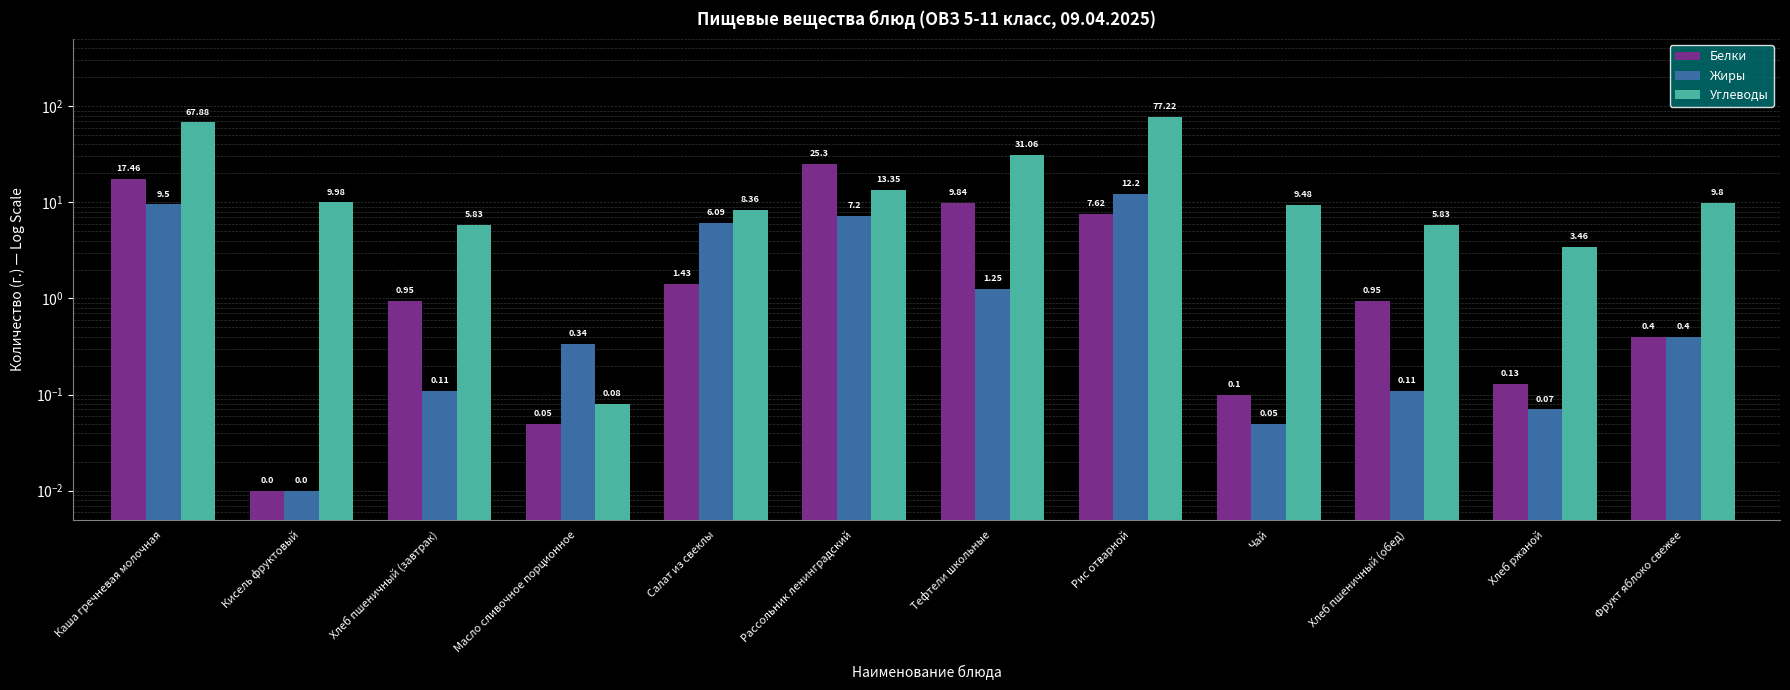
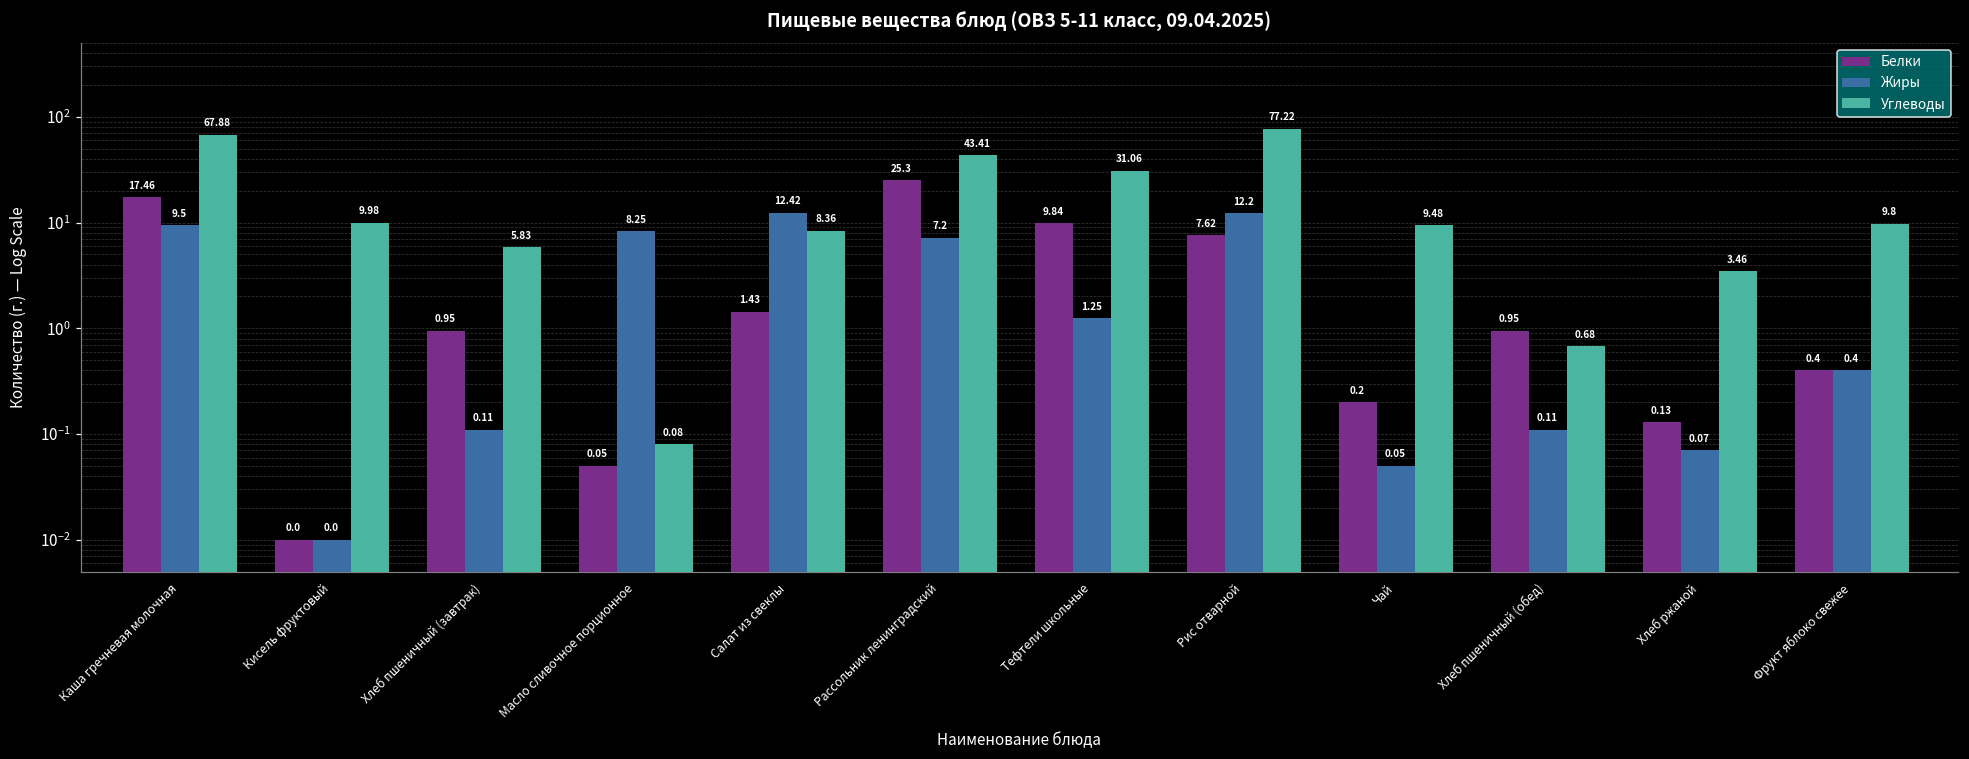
Жиры, Масло сливочное порционное: 0.34 -> 8.25
Жиры, Салат из свеклы: 6.09 -> 12.42
Углеводы, Рассольник ленинградский: 13.35 -> 43.41
Белки, Чай: 0.1 -> 0.2
Углеводы, Хлеб пшеничный (обед): 5.83 -> 0.68
